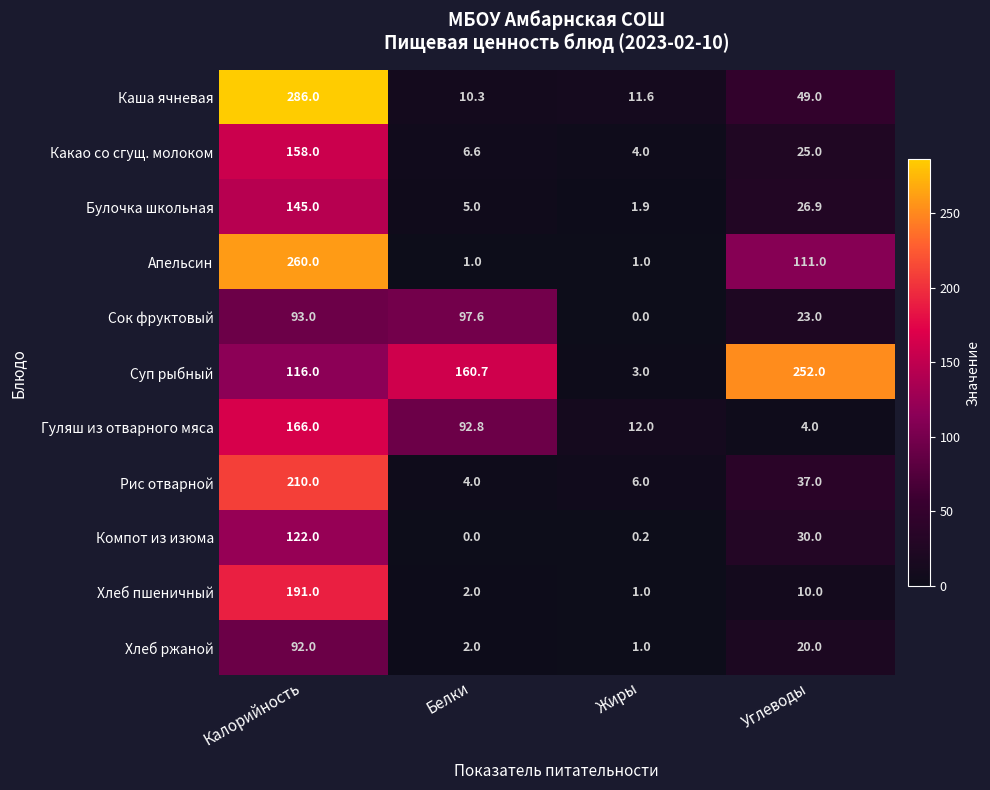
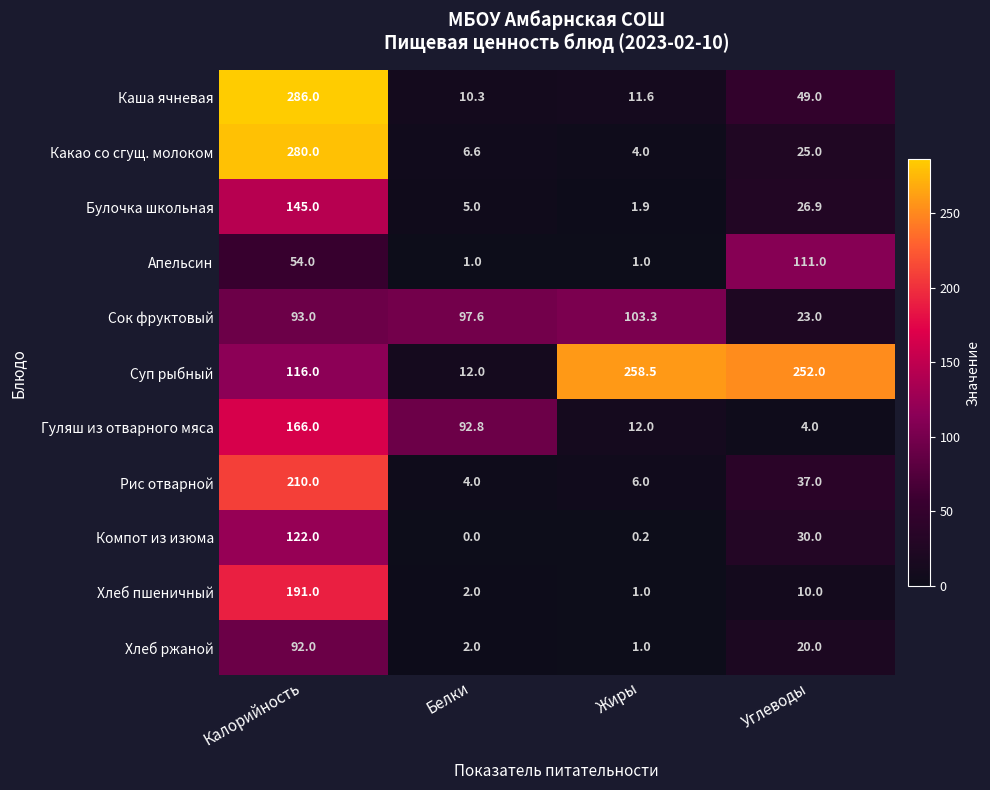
Какао со сгущ. молоком, Калорийность: 158.0 -> 280.0
Апельсин, Калорийность: 260.0 -> 54.0
Сок фруктовый, Жиры: 0.0 -> 103.3
Суп рыбный, Белки: 160.7 -> 12.0
Суп рыбный, Жиры: 3.0 -> 258.5
